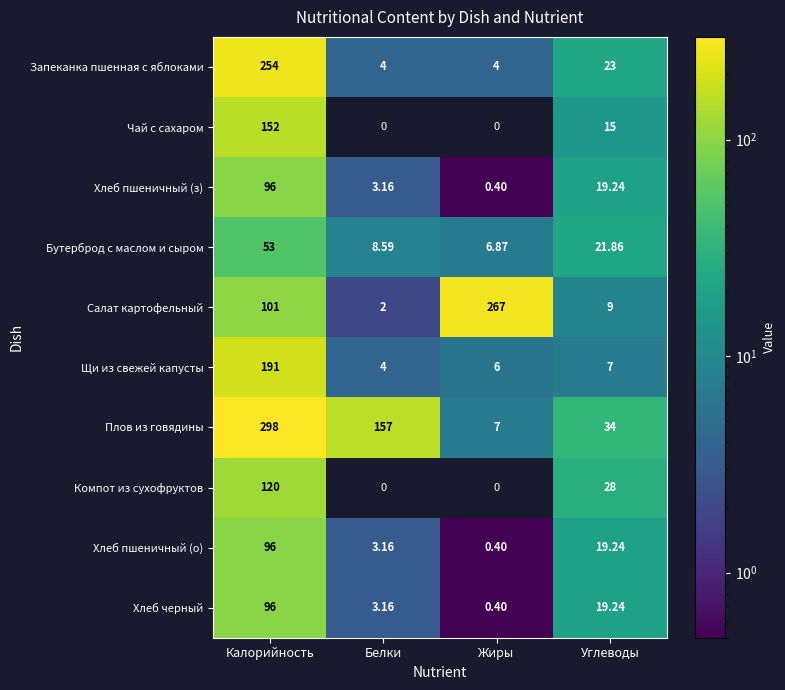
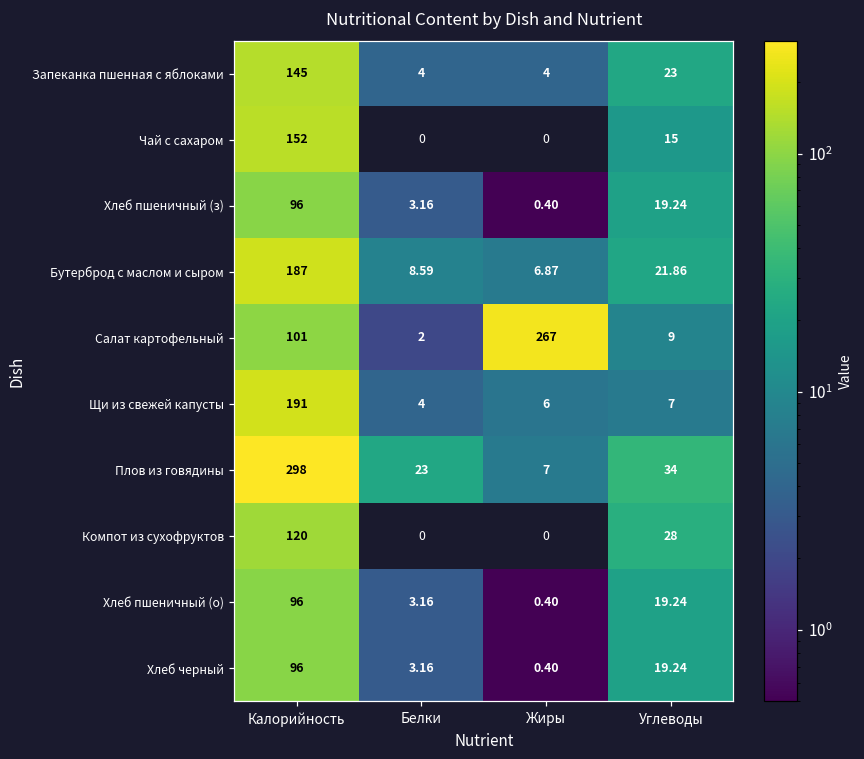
Запеканка пшенная с яблоками, Калорийность: 254 -> 145
Бутерброд с маслом и сыром, Калорийность: 53 -> 187
Плов из говядины, Белки: 157 -> 23
